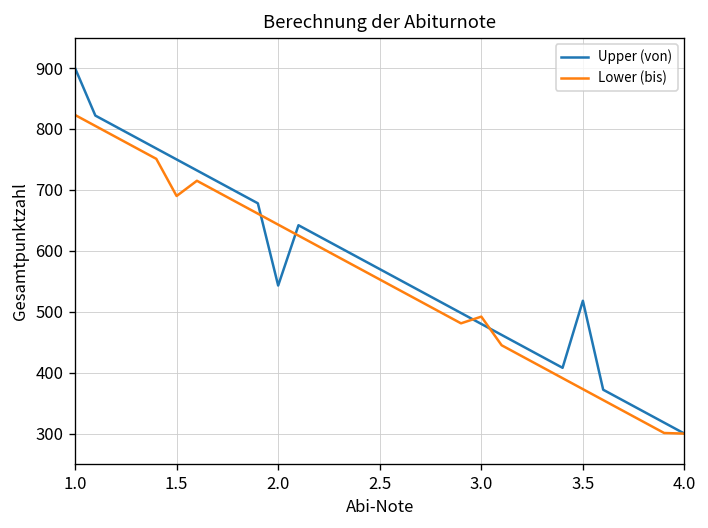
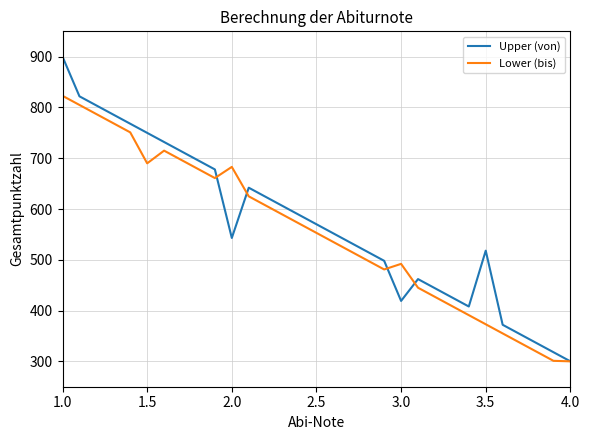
Lower (bis), 2.0: 640 -> 680
Upper (von), 3.0: 480 -> 420
